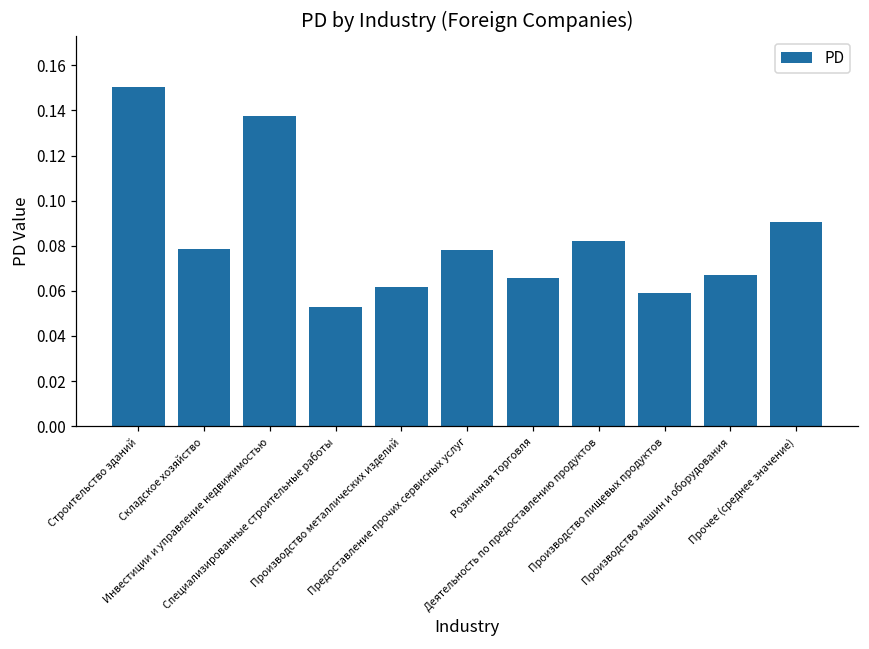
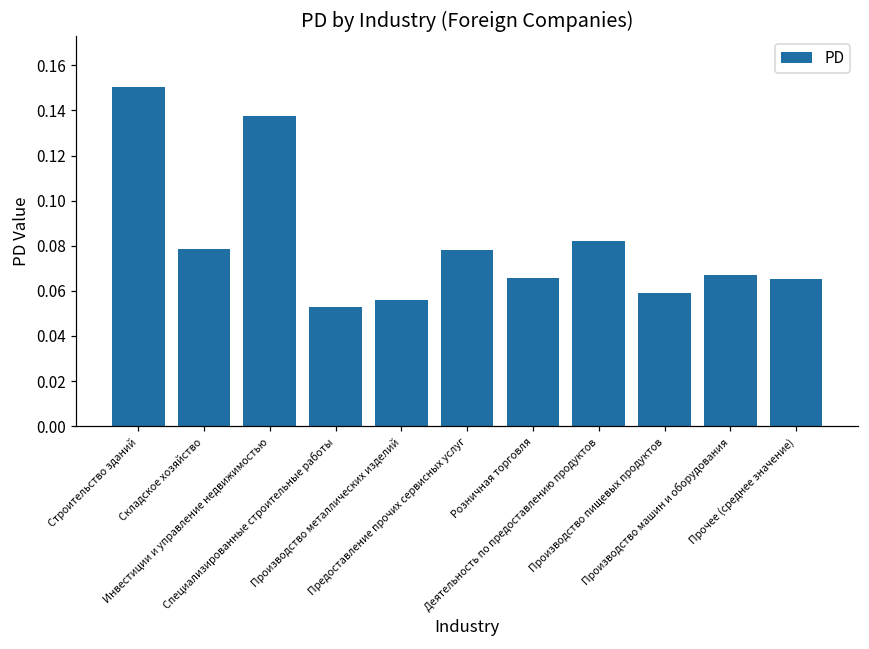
Производство металлических изделий: 0.062 -> 0.056
Прочее (среднее значение): 0.090 -> 0.065
